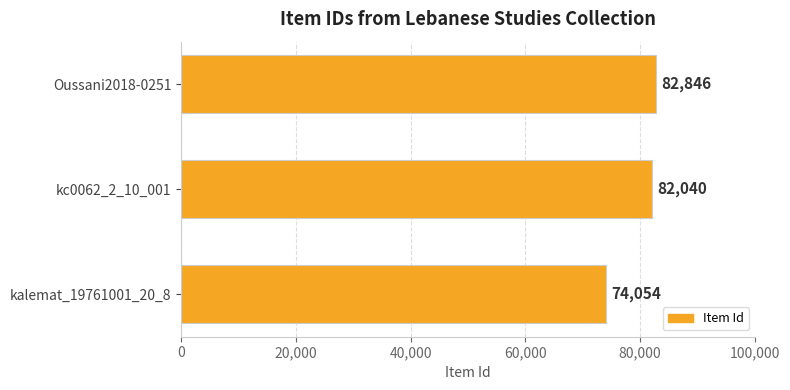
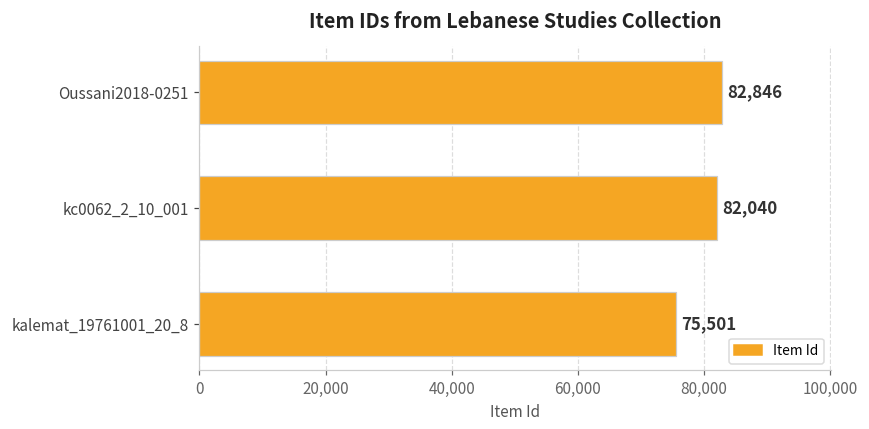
kalemat_19761001_20_8: 74,054 -> 75,501
